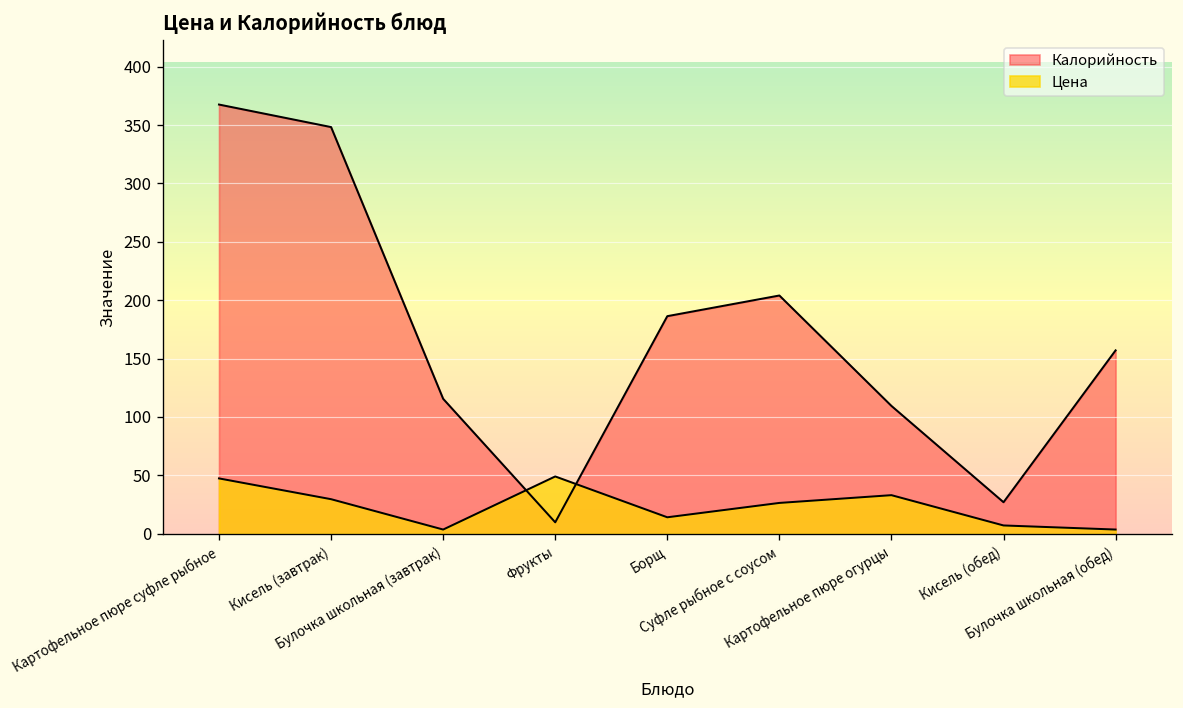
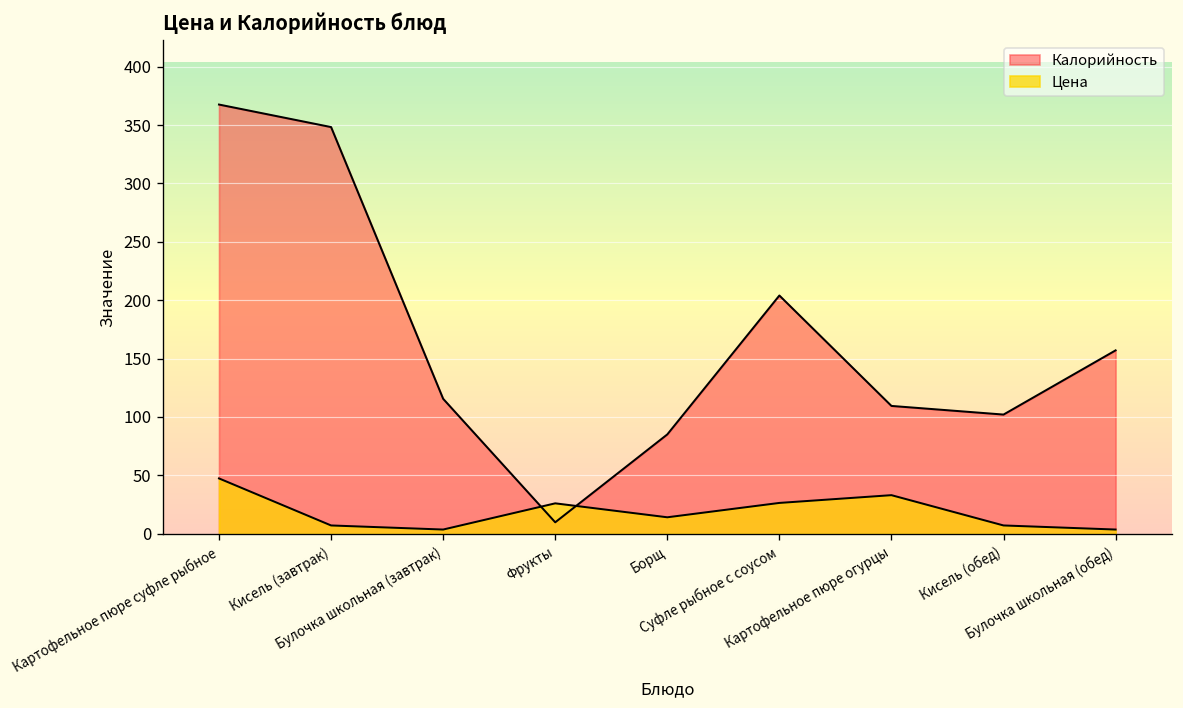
Цена, Кисель (завтрак): 30 -> 10
Цена, Фрукты: 50 -> 30
Калорийность, Борщ: 190 -> 90
Калорийность, Кисель (обед): 30 -> 100
